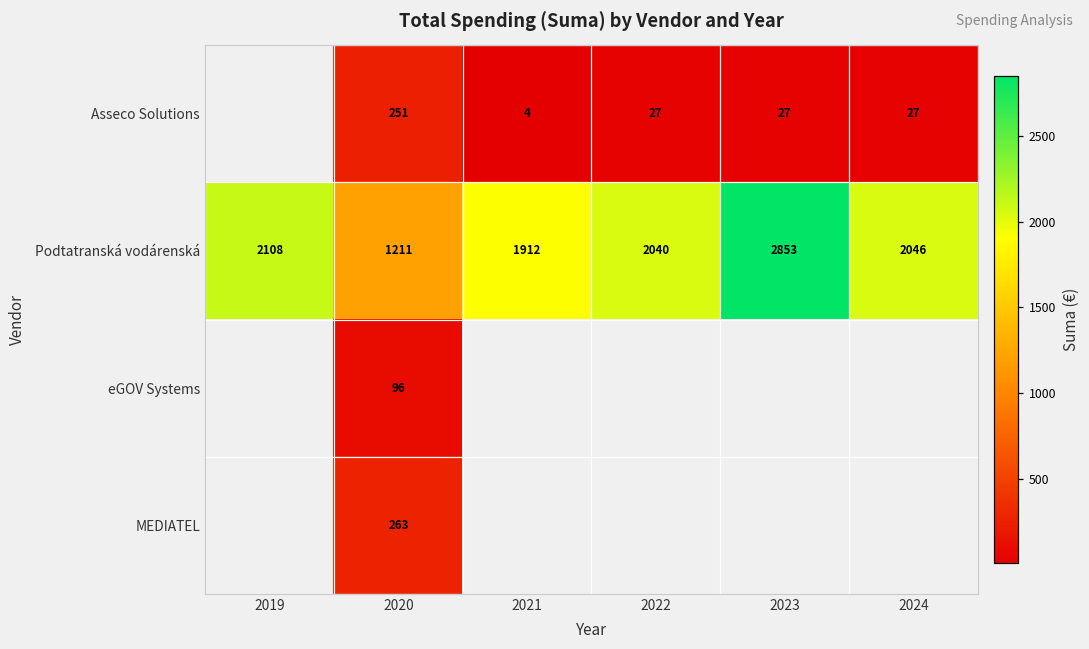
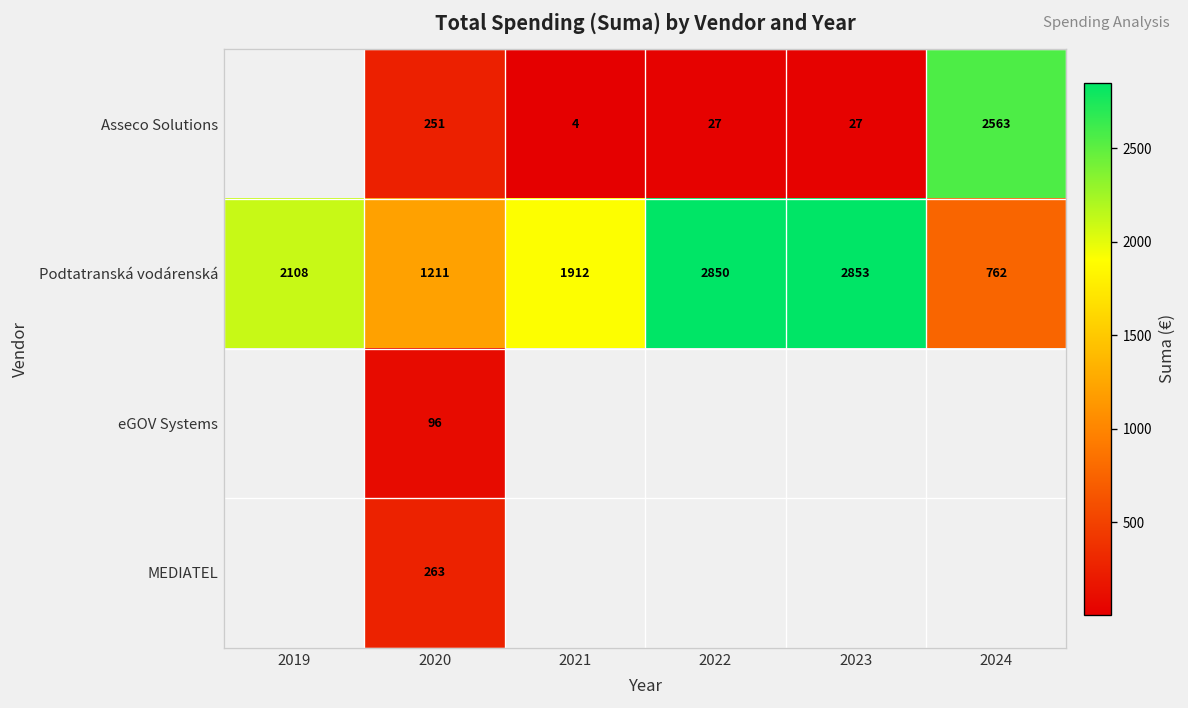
Asseco Solutions, 2024: 27 -> 2563
Podtatranská vodárenská, 2022: 2040 -> 2850
Podtatranská vodárenská, 2024: 2046 -> 762
